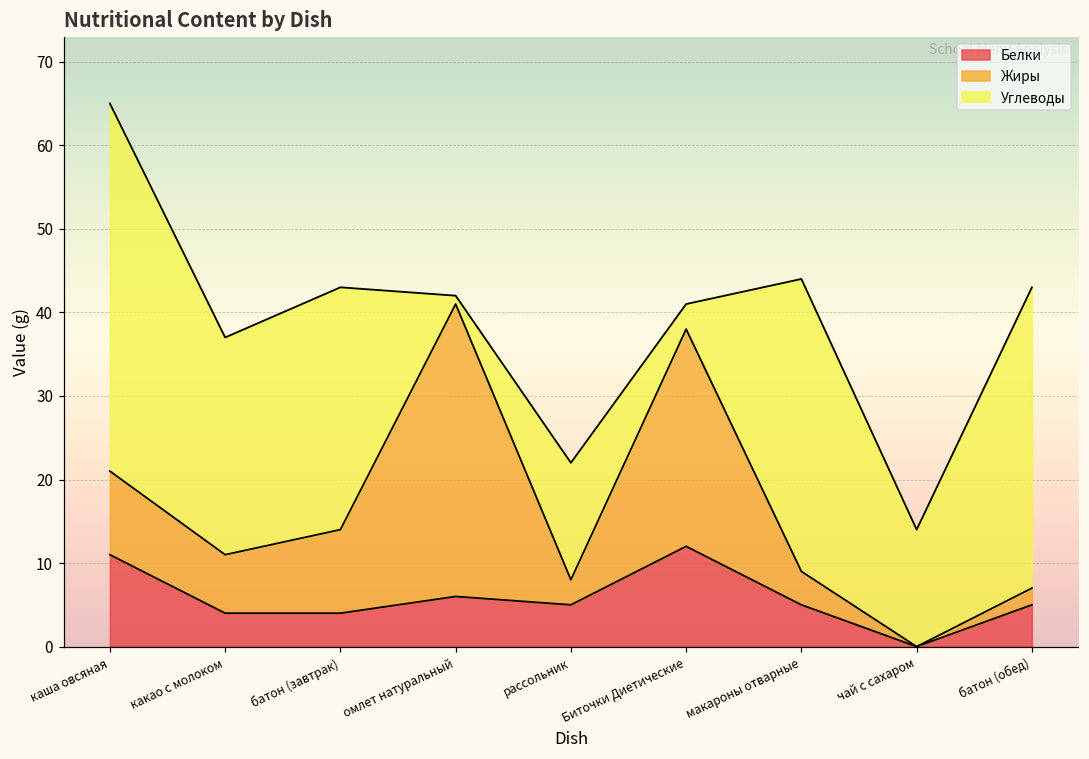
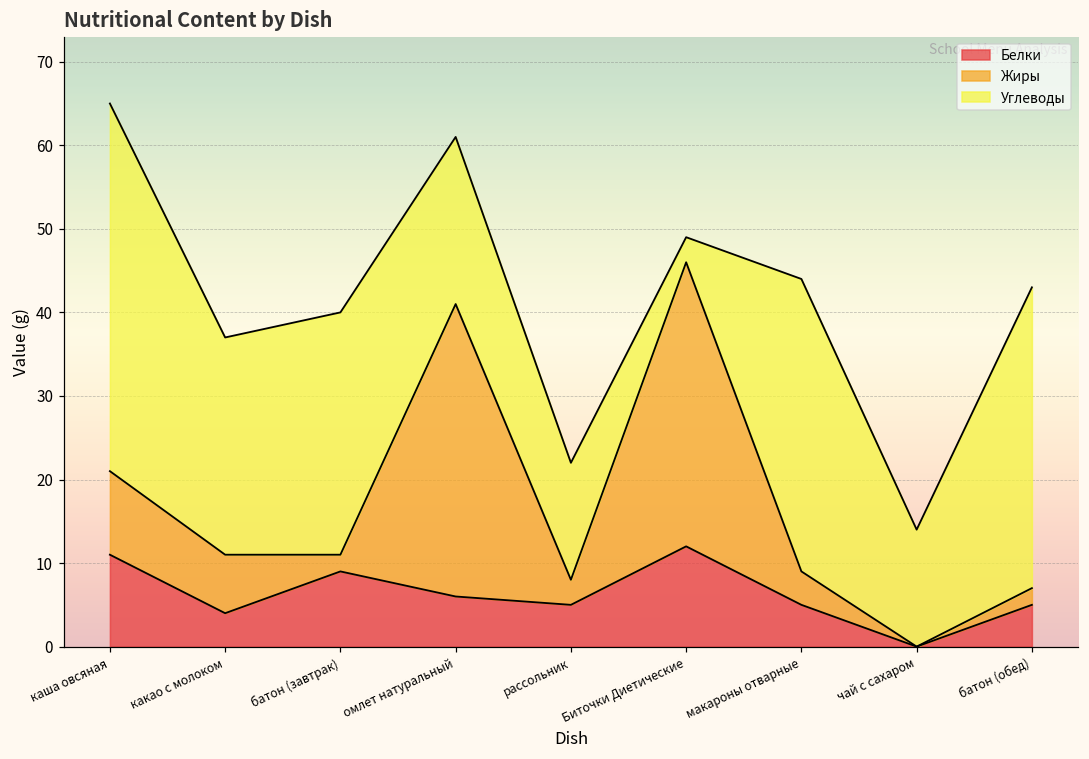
Белки, батон (завтрак): 4 -> 9
Жиры, батон (завтрак): 10 -> 2
Углеводы, омлет натуральный: 1 -> 20
Жиры, Биточки Диетические: 26 -> 34
